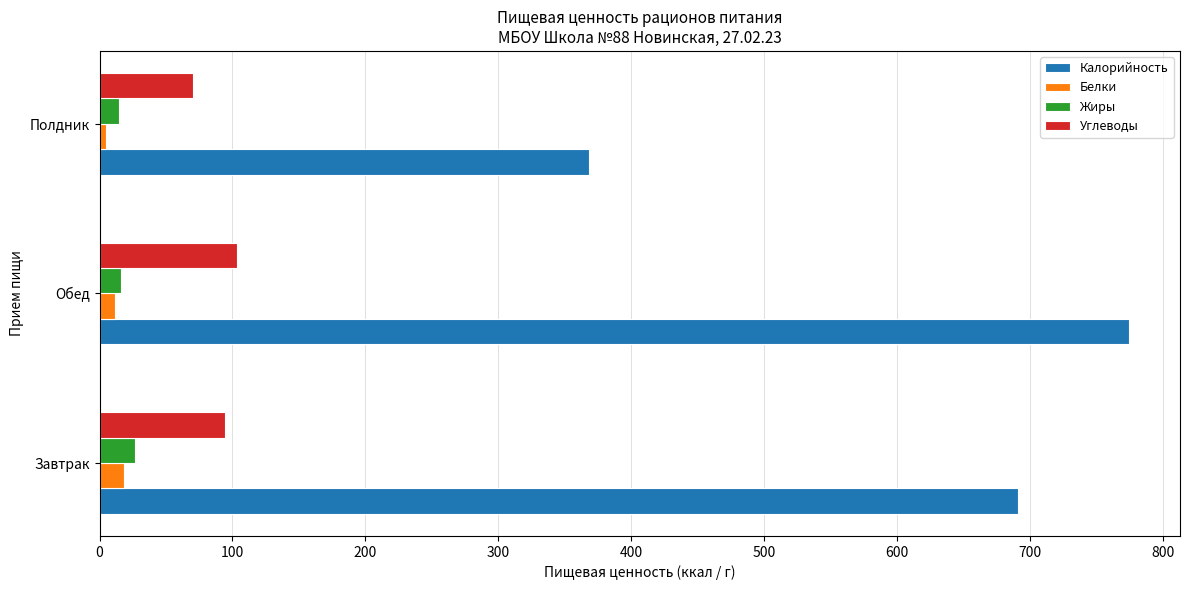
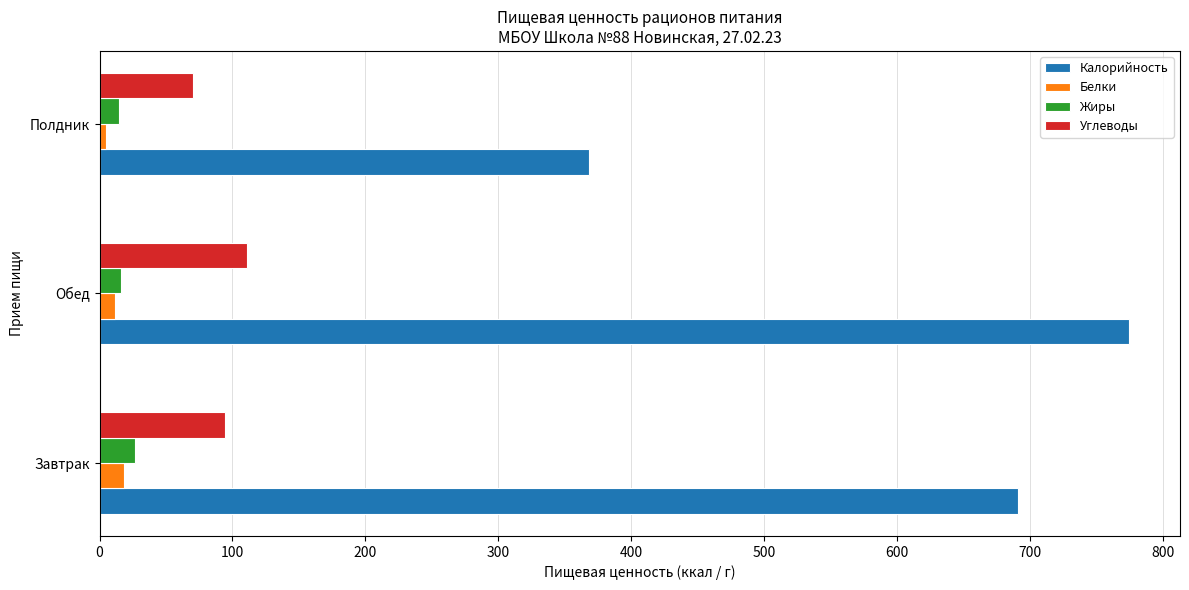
Углеводы, Обед: 103 -> 111
